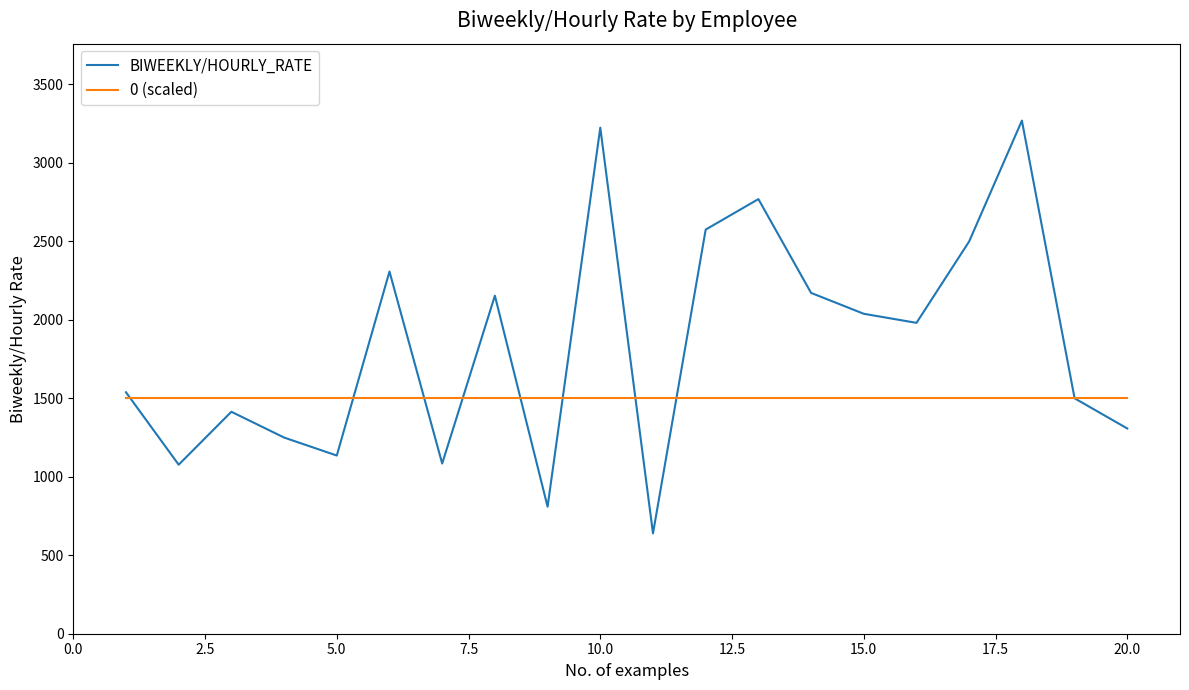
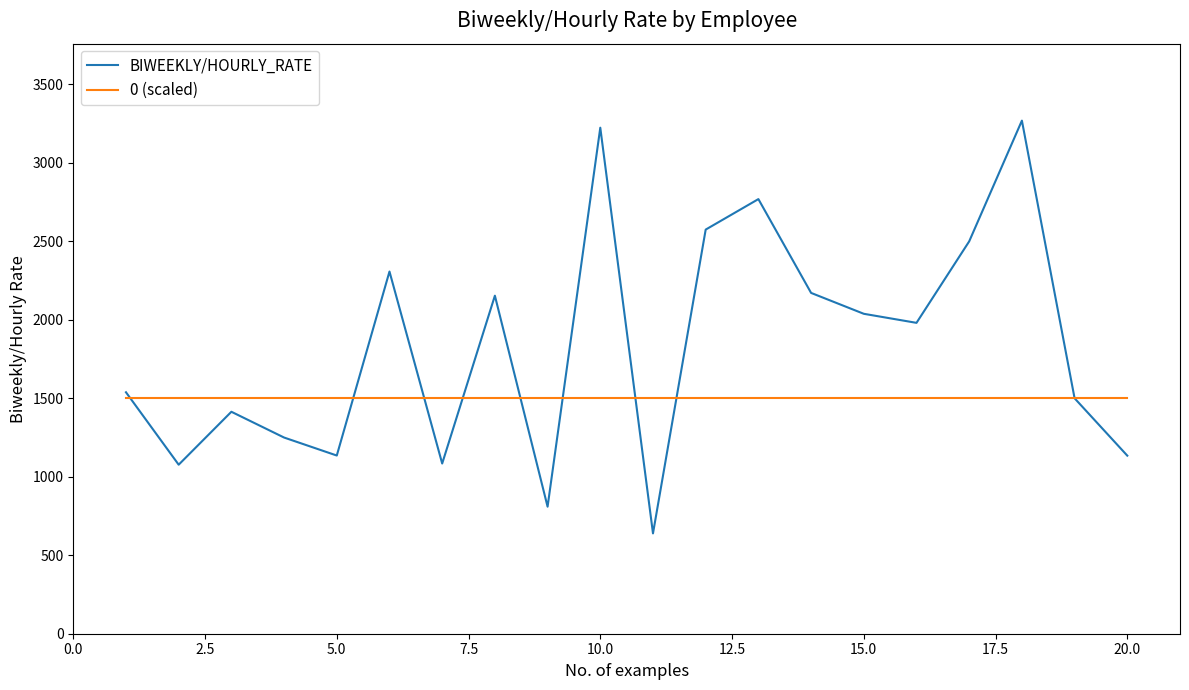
BIWEEKLY/HOURLY_RATE, 20.0: 1310 -> 1130
